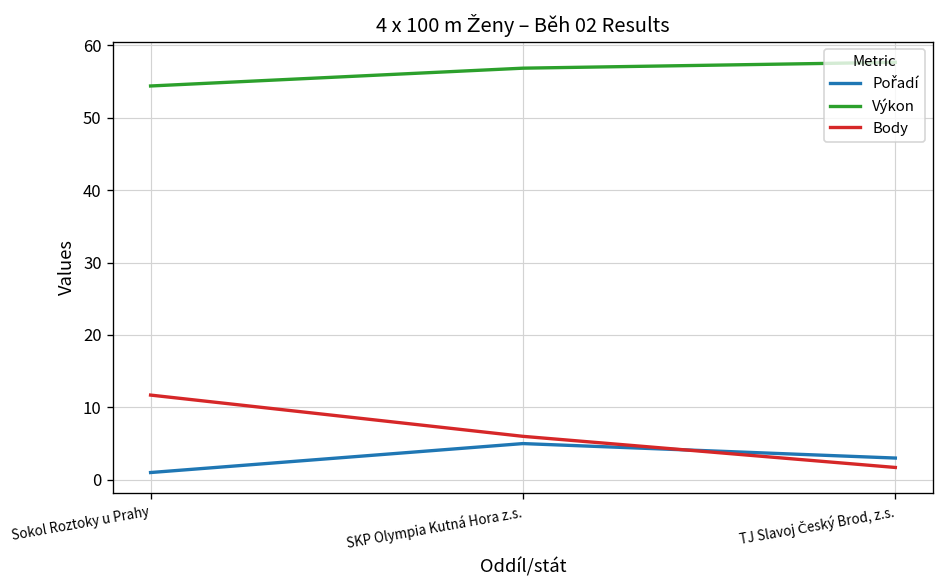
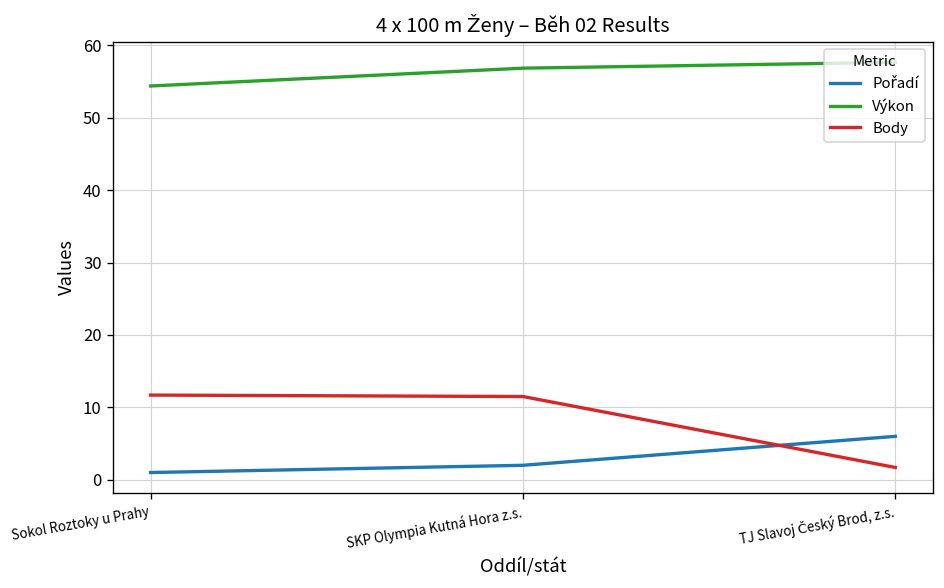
Pořadí, SKP Olympia Kutná Hora z.s.: 5 -> 2
Body, SKP Olympia Kutná Hora z.s.: 6 -> 12
Pořadí, TJ Slavoj Český Brod, z.s.: 3 -> 6
